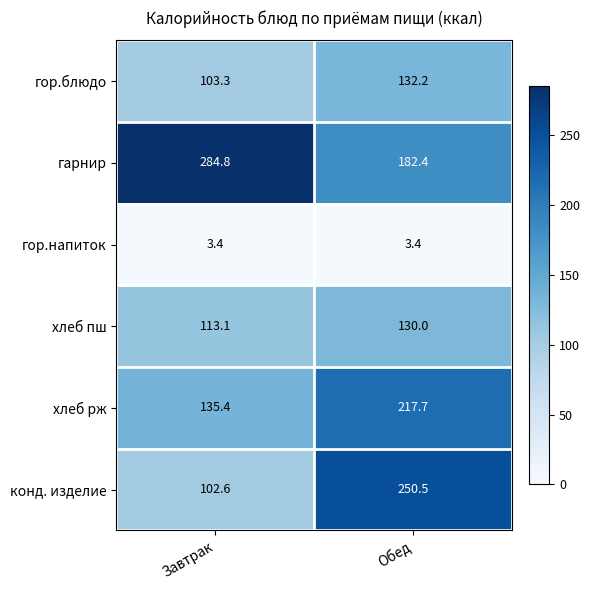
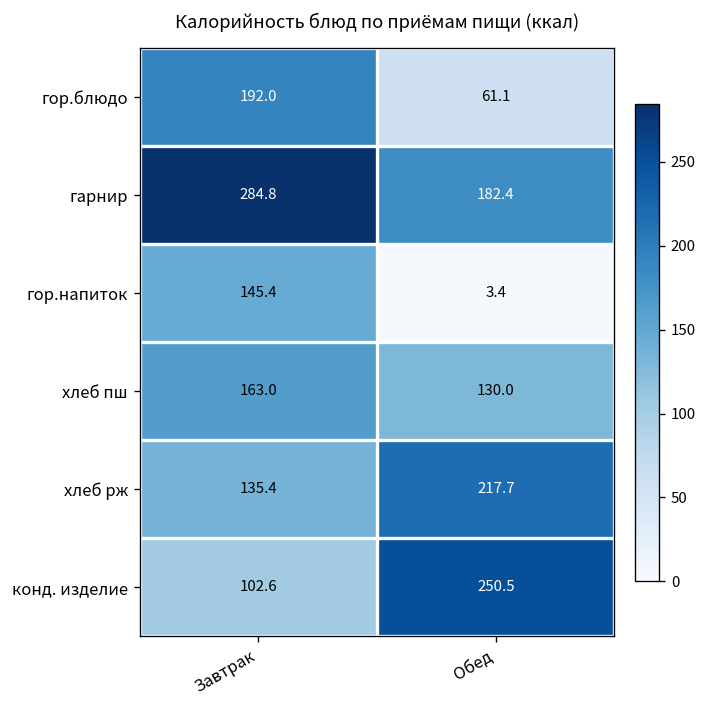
гор.блюдо, Завтрак: 103.3 -> 192.0
гор.блюдо, Обед: 132.2 -> 61.1
гор.напиток, Завтрак: 3.4 -> 145.4
хлеб пш, Завтрак: 113.1 -> 163.0
